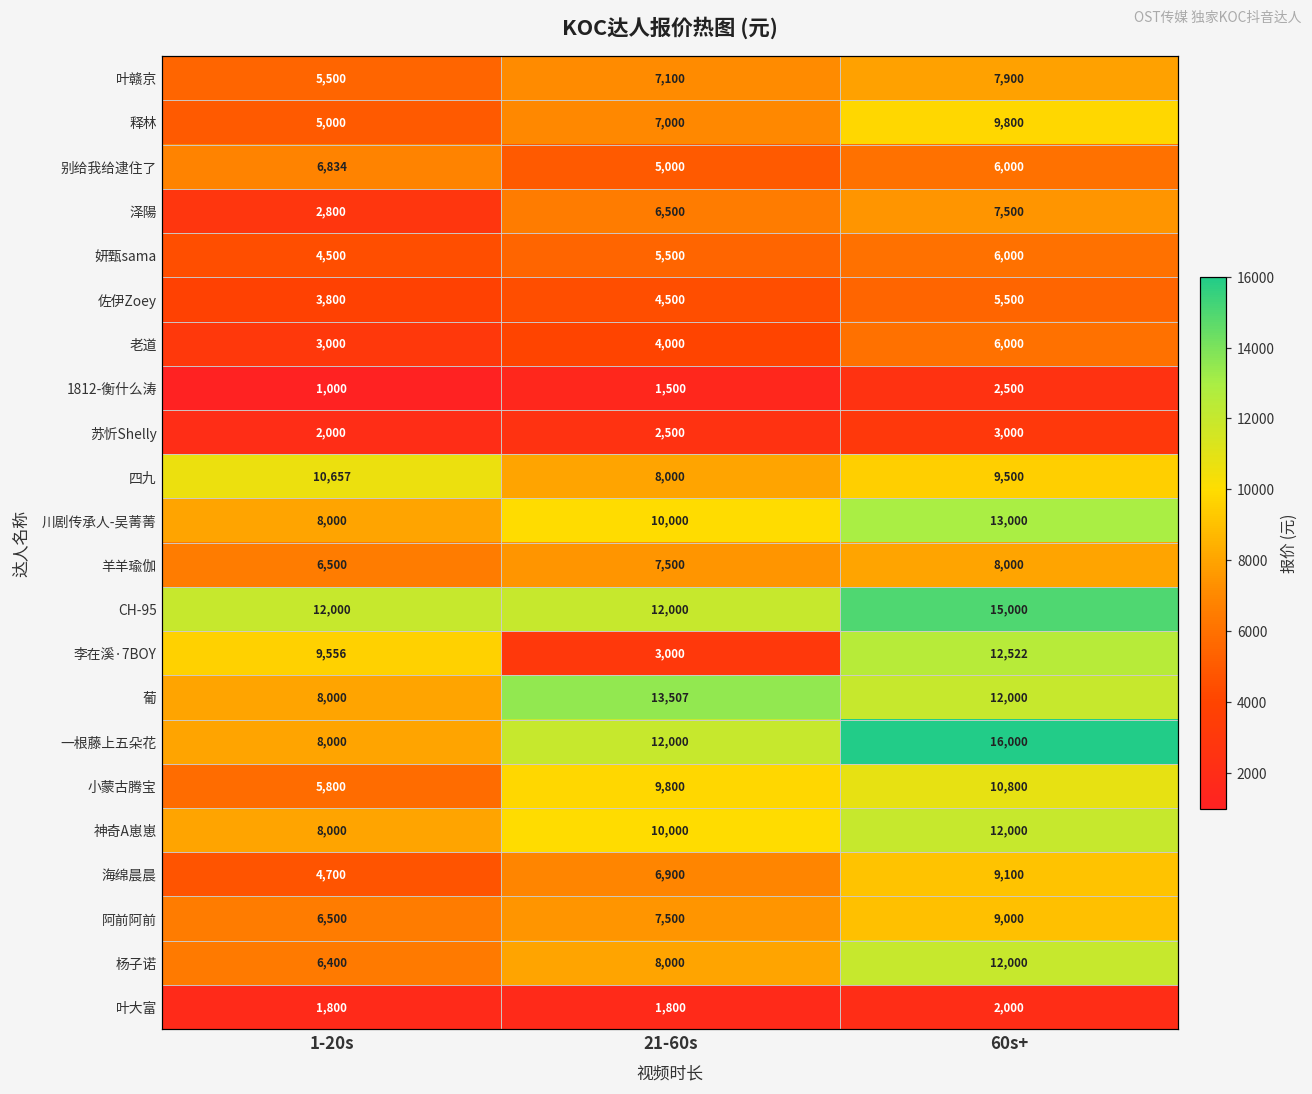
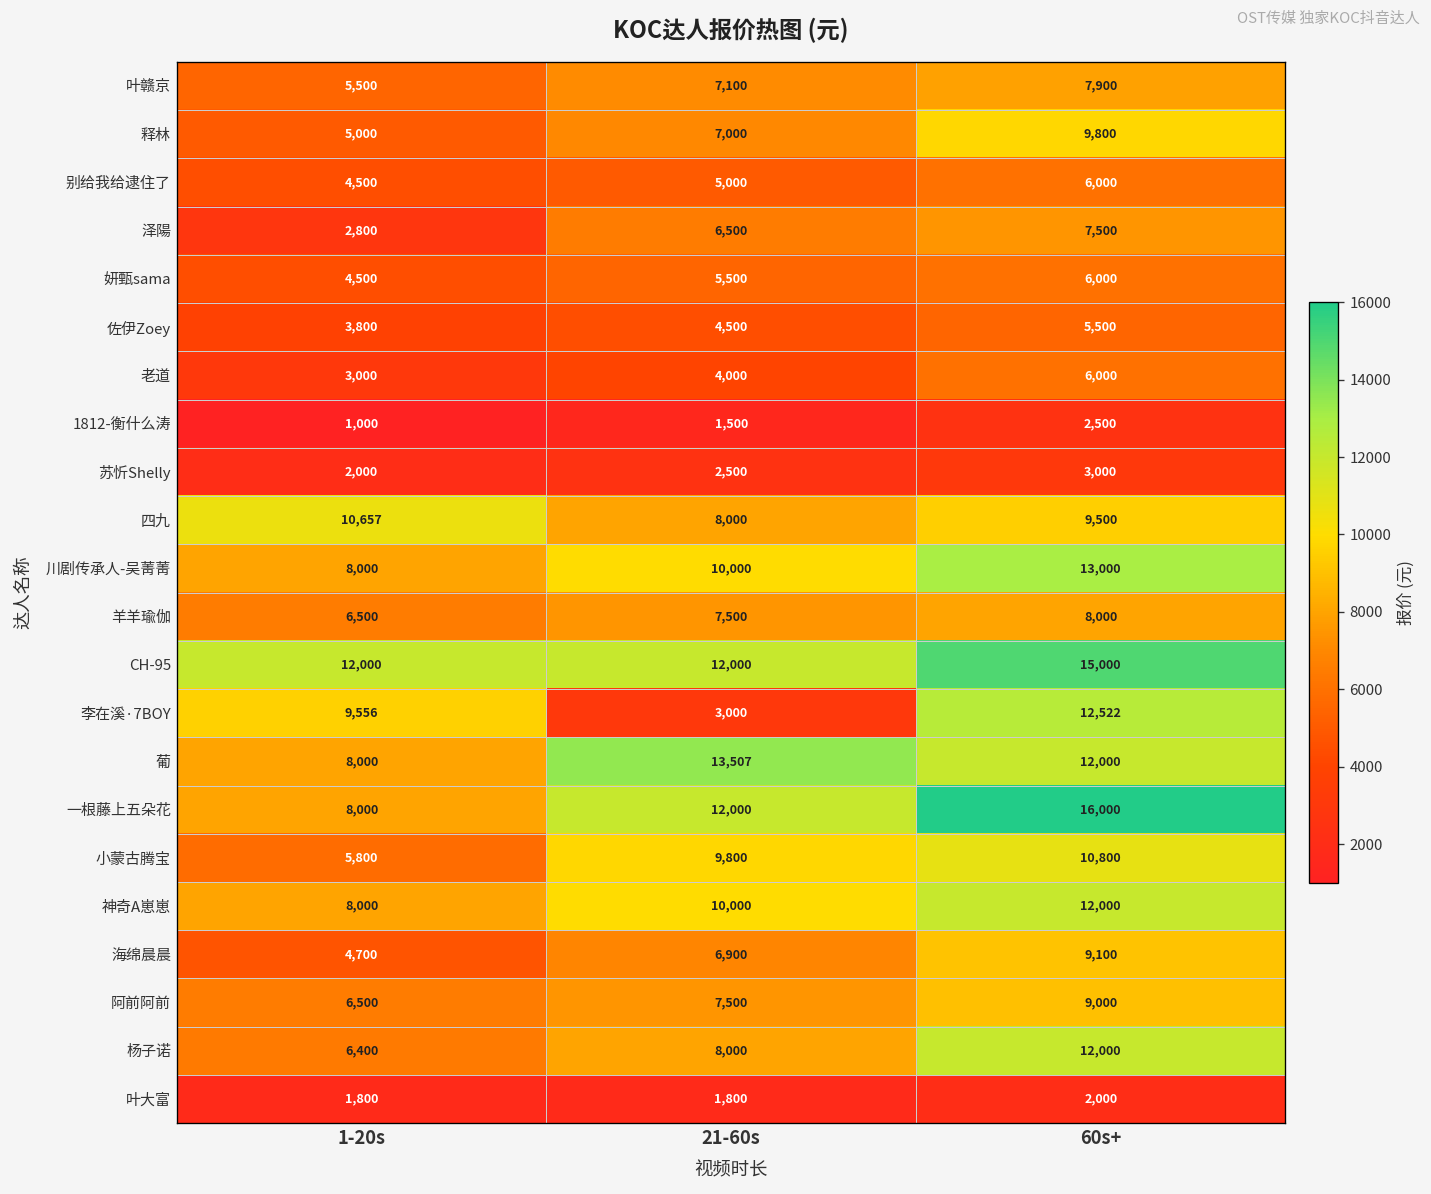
别给我给逮住了, 1-20s: 6,834 -> 4,500
